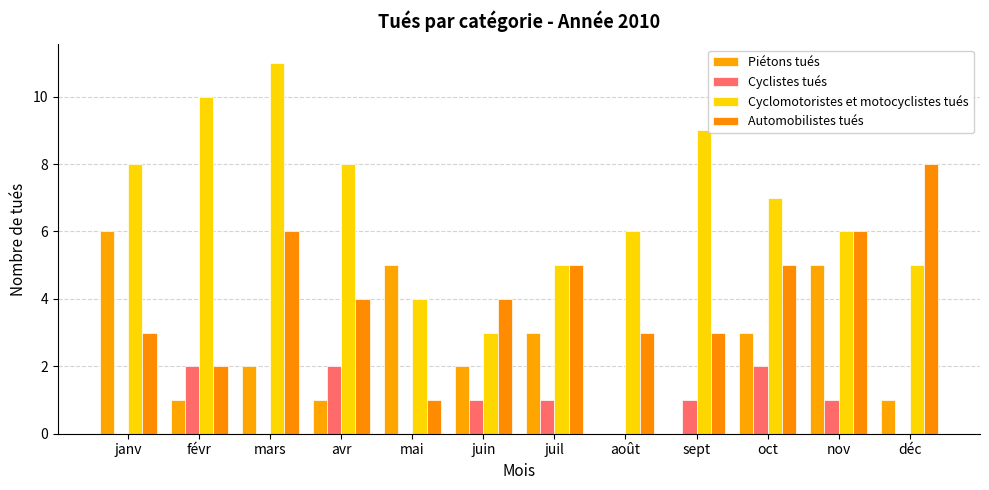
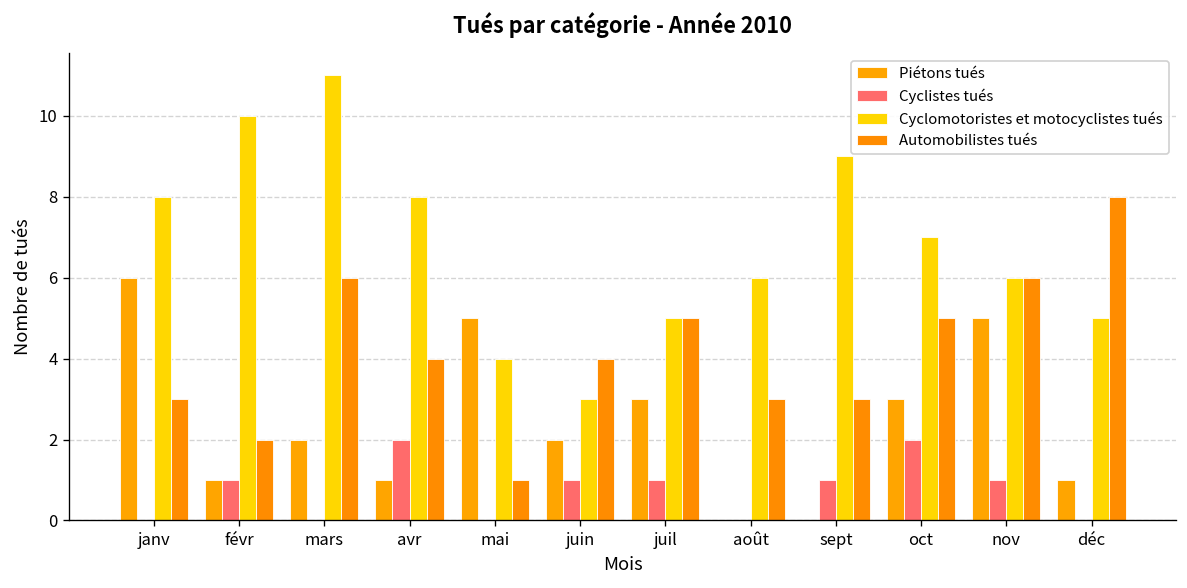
Cyclistes tués, févr: 2 -> 1
